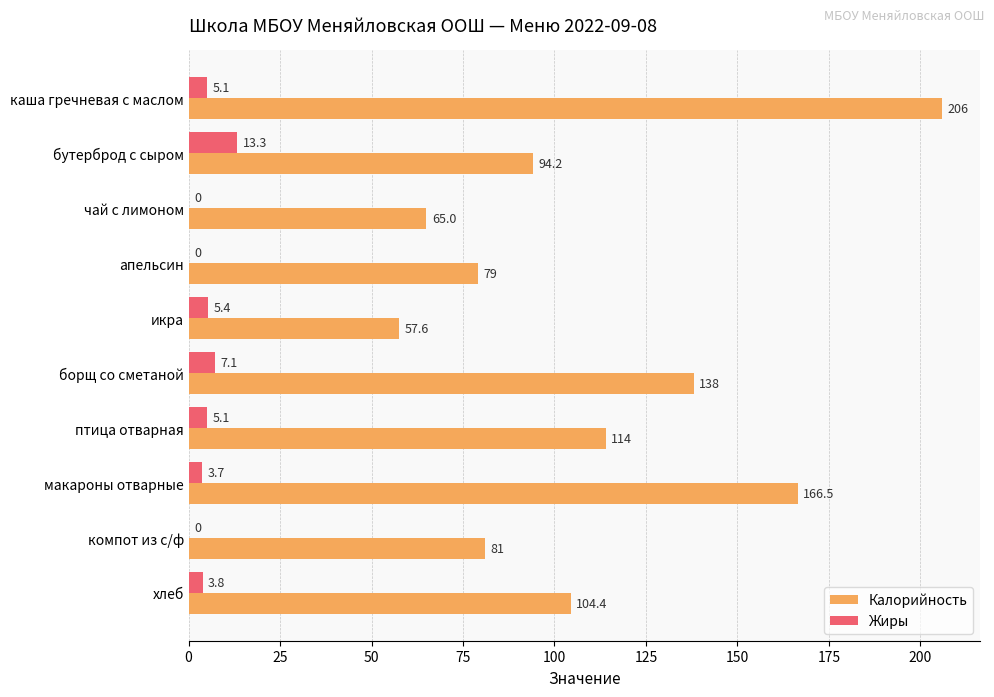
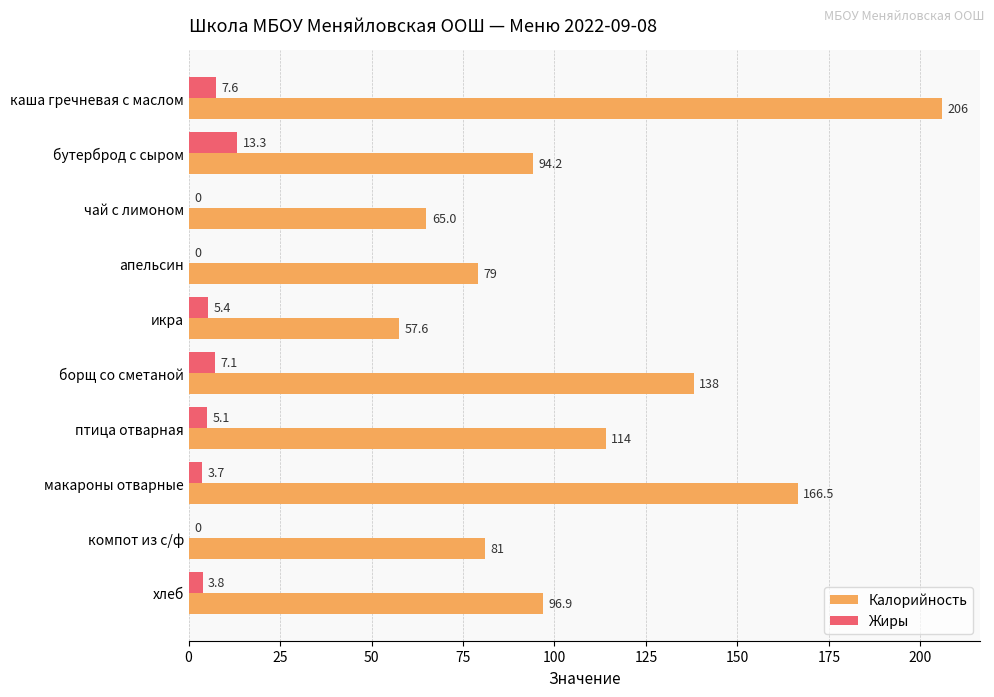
Жиры, каша гречневая с маслом: 5.1 -> 7.6
Калорийность, хлеб: 104.4 -> 96.9
